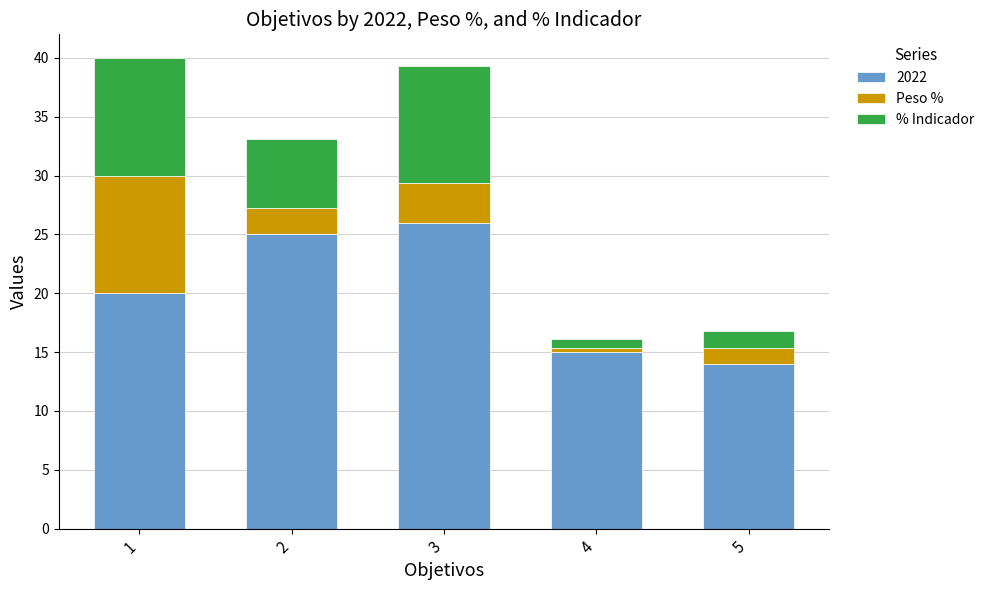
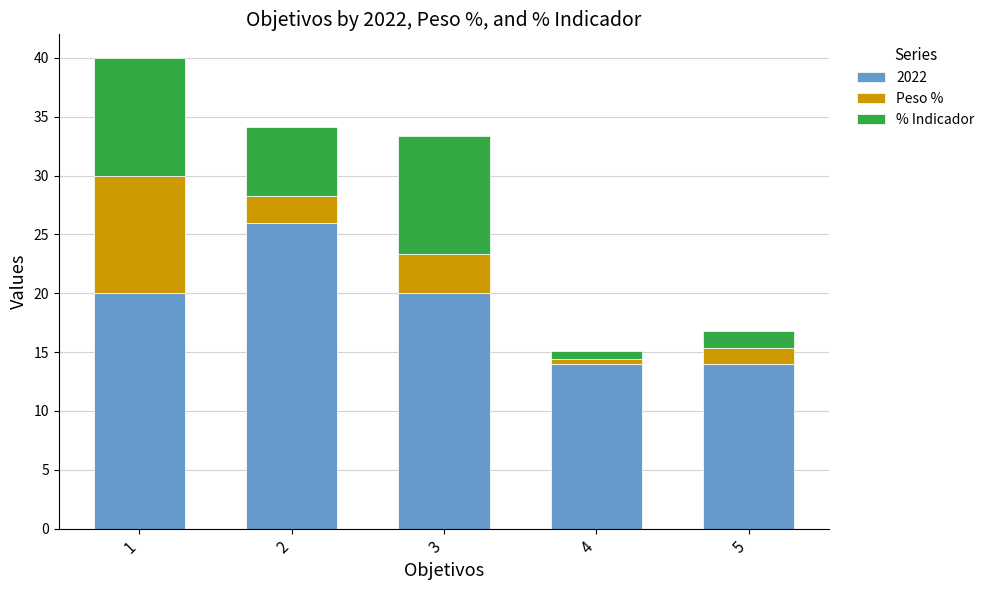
2022, 2: 25 -> 26
2022, 3: 26 -> 20
2022, 4: 15 -> 14
